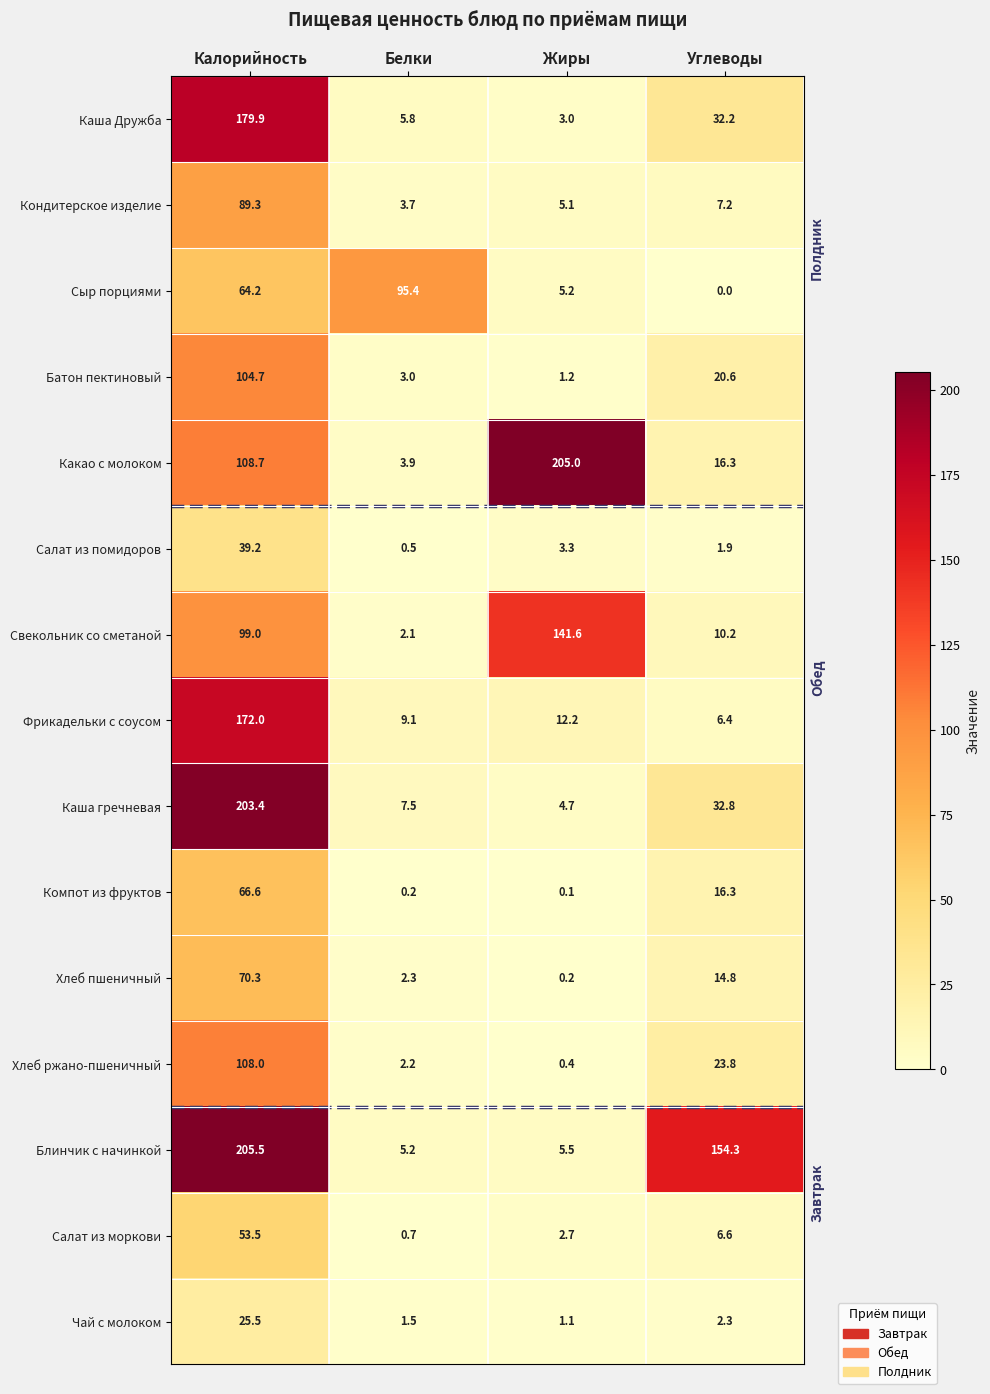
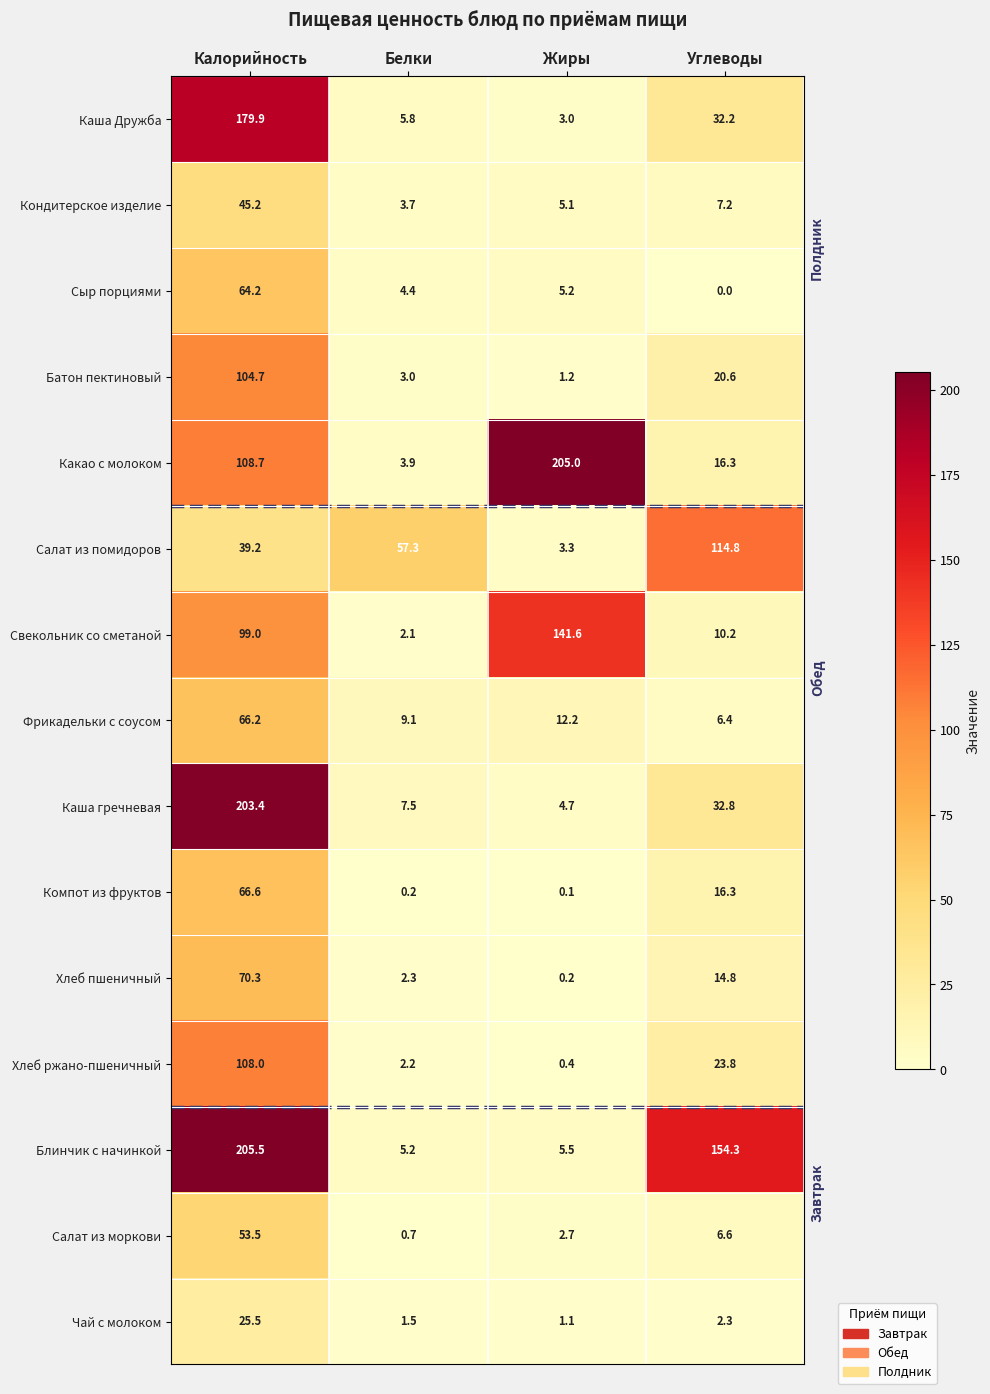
Кондитерское изделие, Калорийность: 89.3 -> 45.2
Сыр порциями, Белки: 95.4 -> 4.4
Салат из помидоров, Белки: 0.5 -> 57.3
Салат из помидоров, Углеводы: 1.9 -> 114.8
Фрикадельки с соусом, Калорийность: 172.0 -> 66.2
